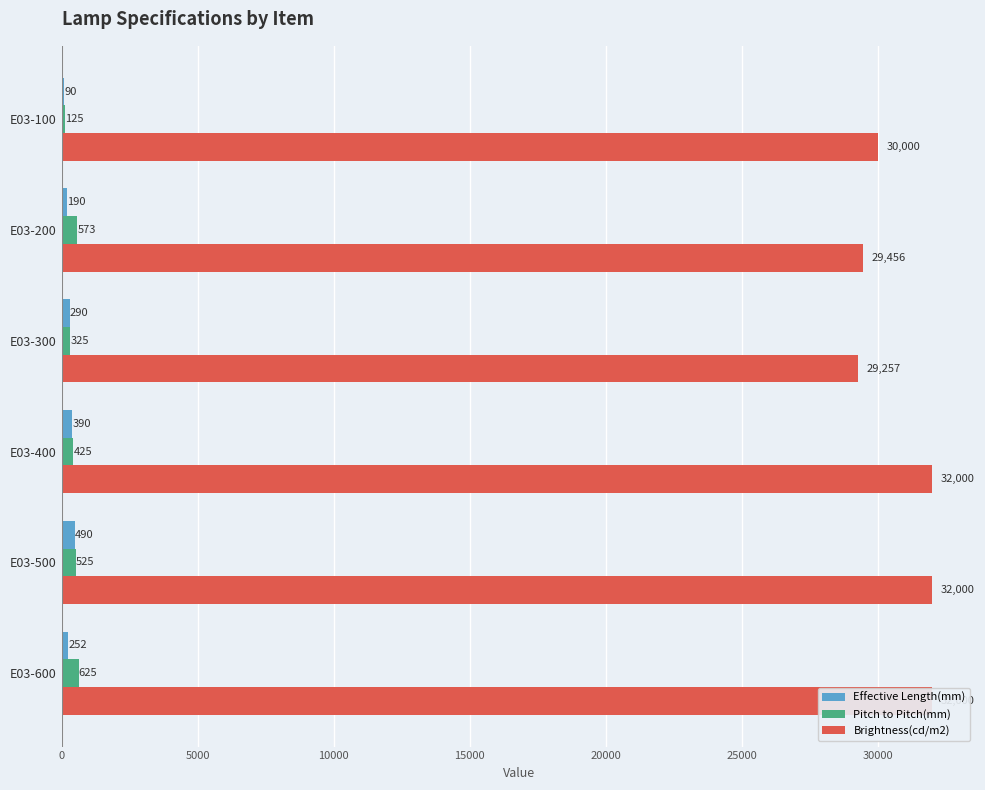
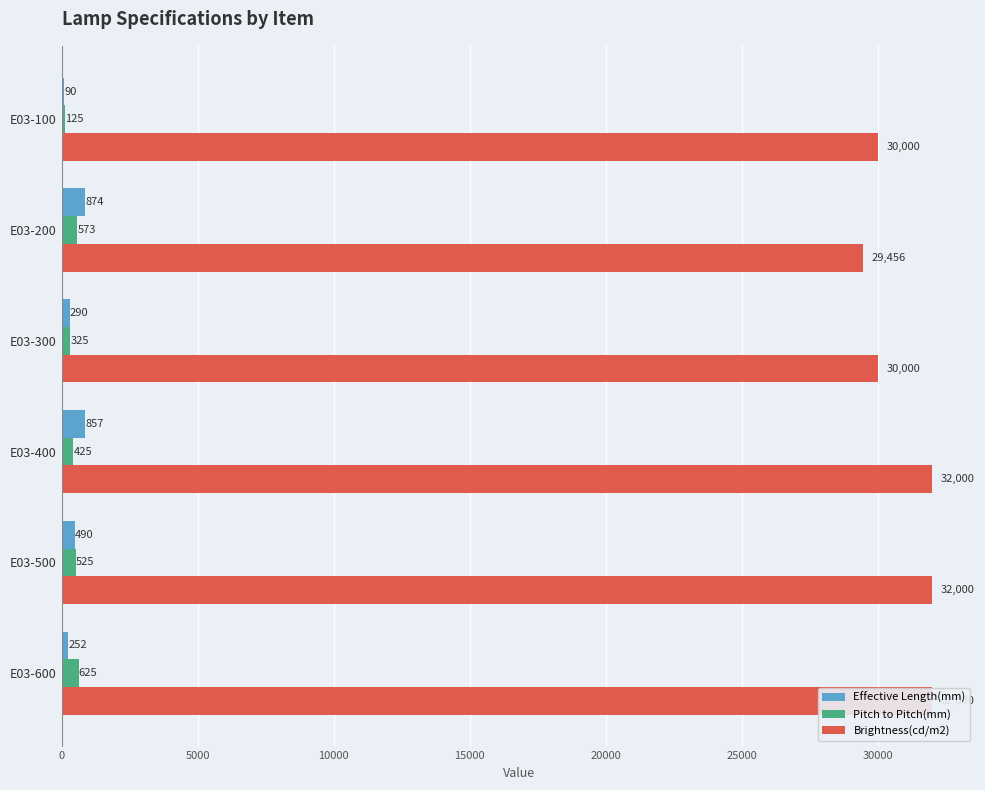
Effective Length(mm), E03-200: 190 -> 874
Brightness(cd/m2), E03-300: 29,257 -> 30,000
Effective Length(mm), E03-400: 390 -> 857
